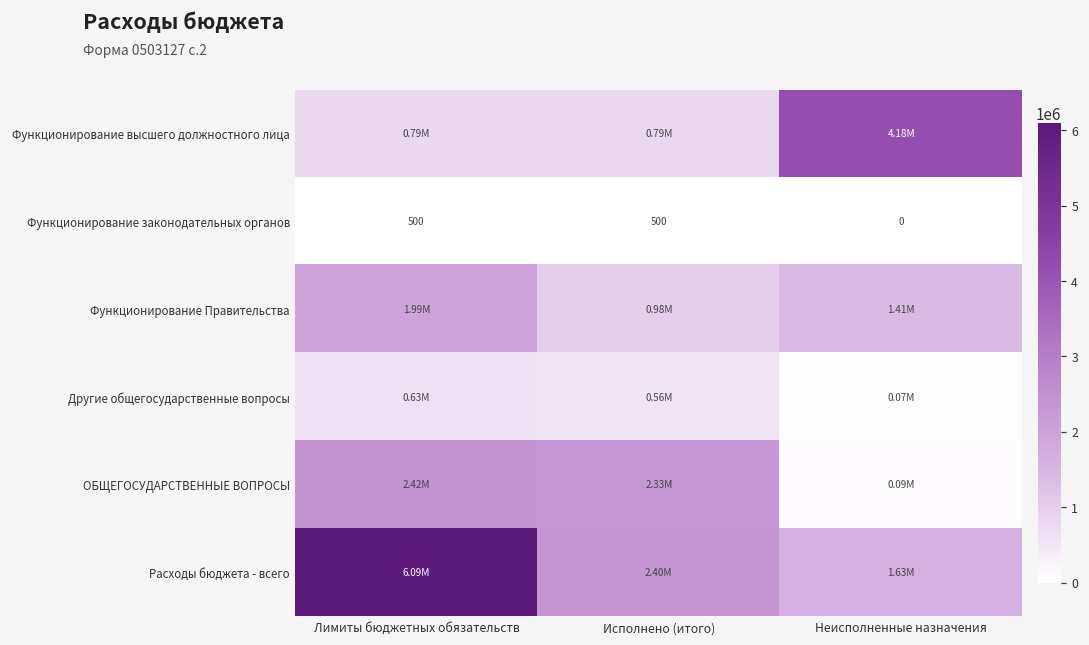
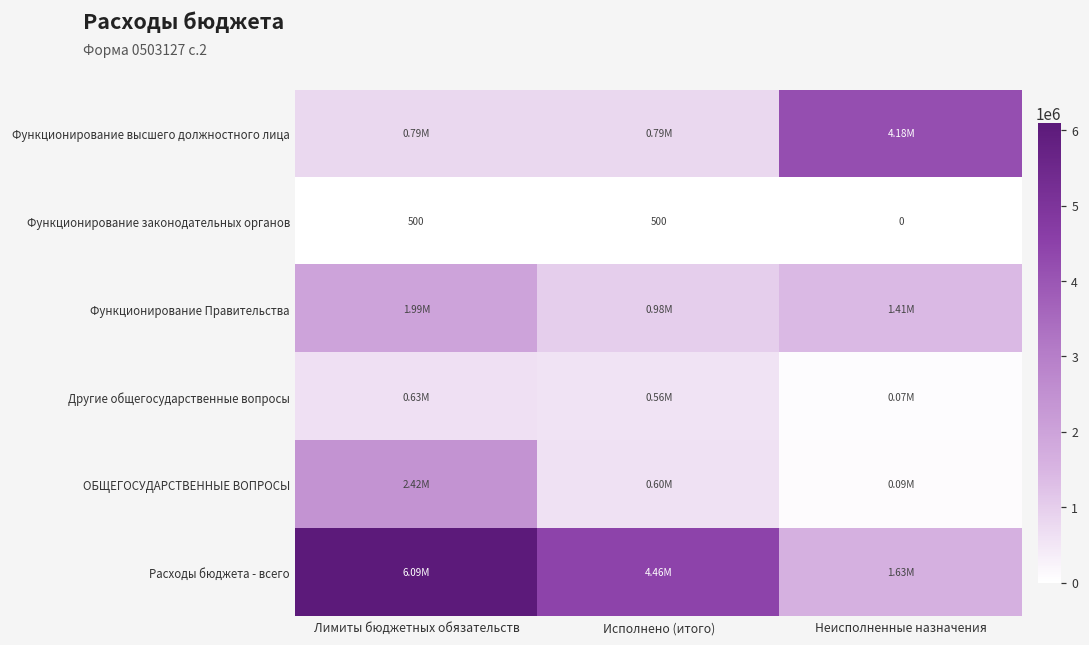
ОБЩЕГОСУДАРСТВЕННЫЕ ВОПРОСЫ, Исполнено (итого): 2.33M -> 0.60M
Расходы бюджета - всего, Исполнено (итого): 2.40M -> 4.46M
